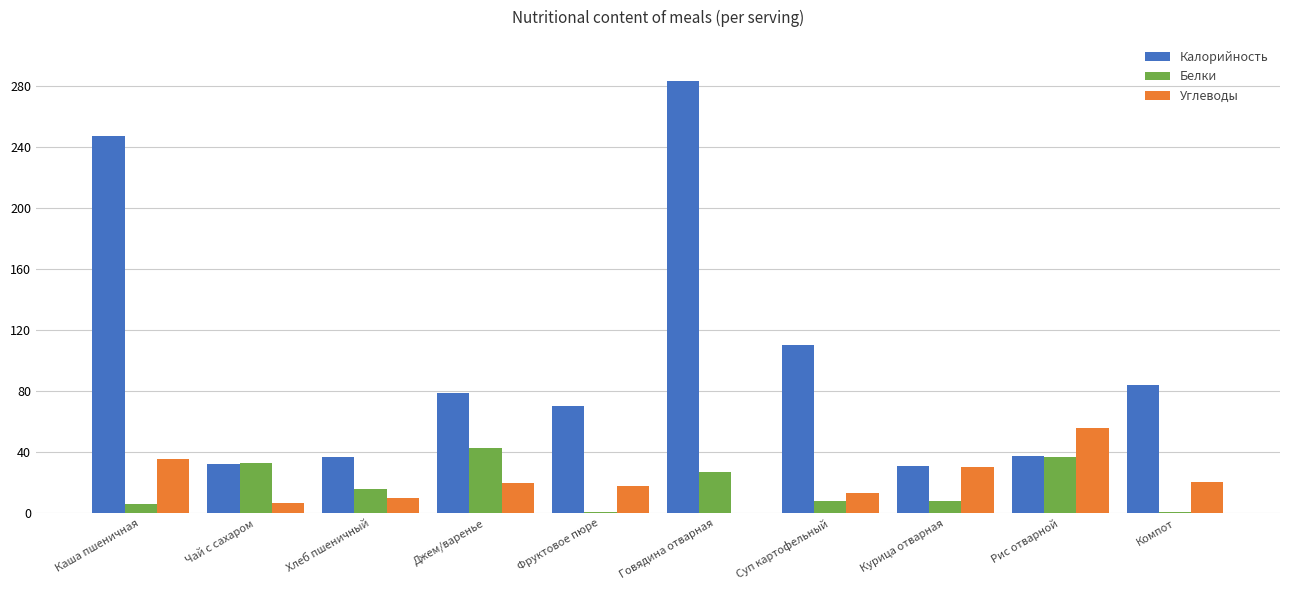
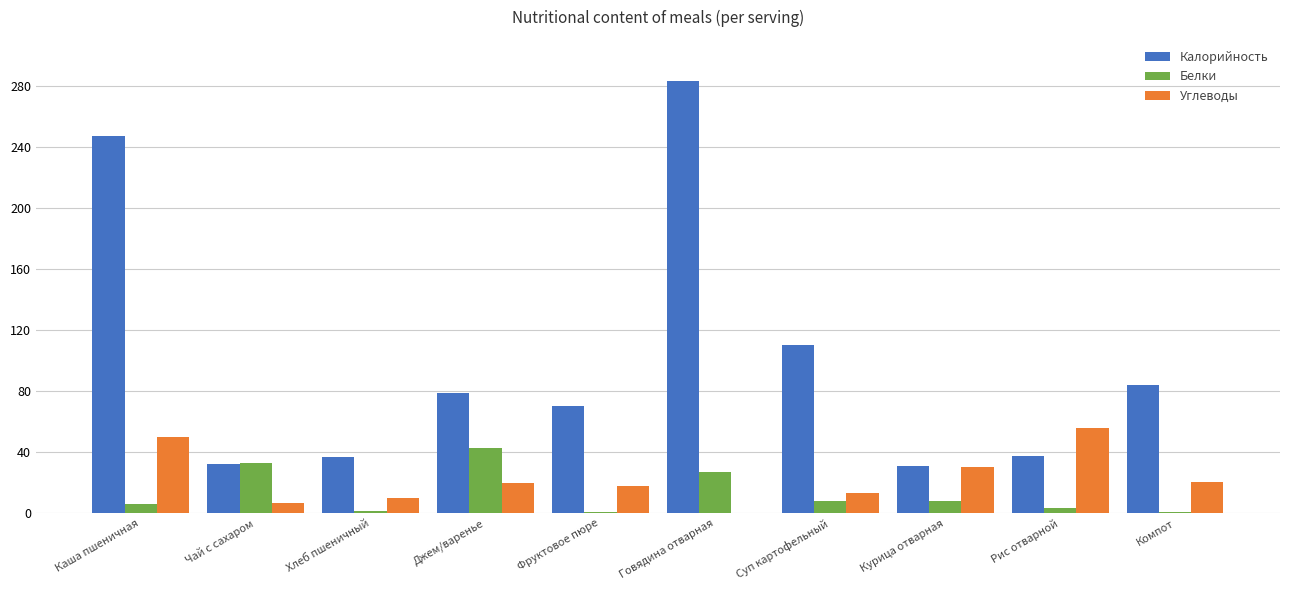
Углеводы, Каша пшеничная: 35 -> 50
Белки, Хлеб пшеничный: 16 -> 2
Белки, Рис отварной: 37 -> 4
